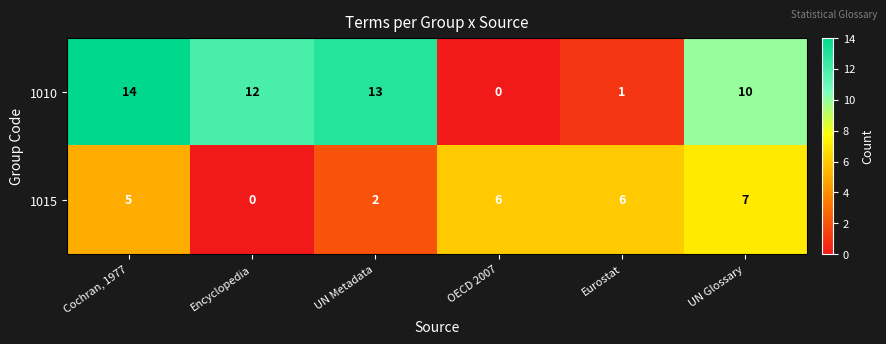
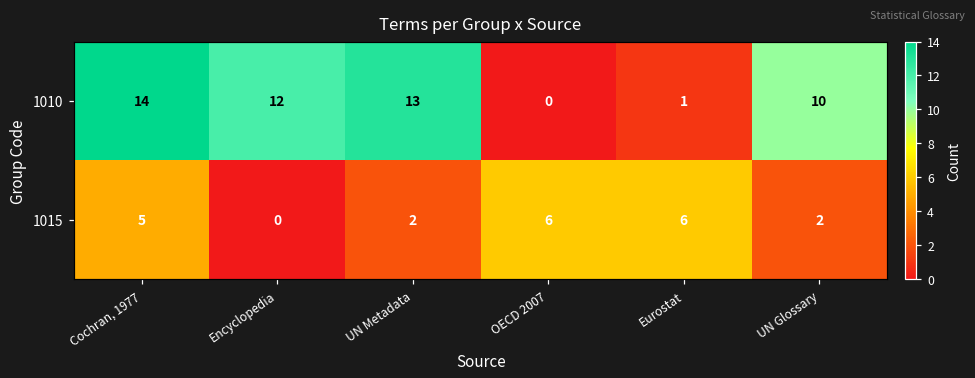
1015, UN Glossary: 7 -> 2
